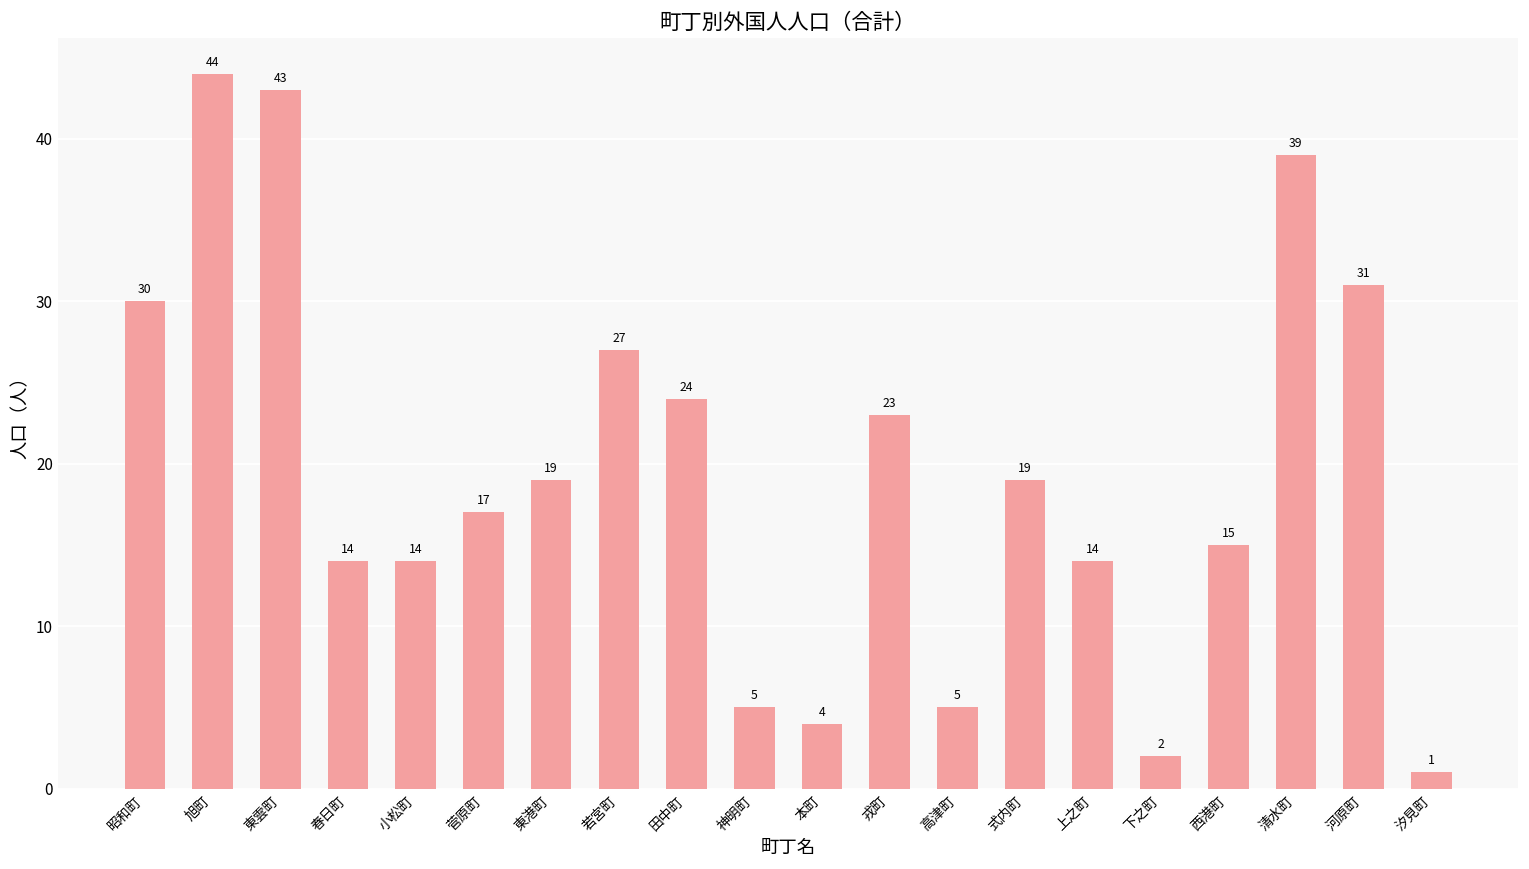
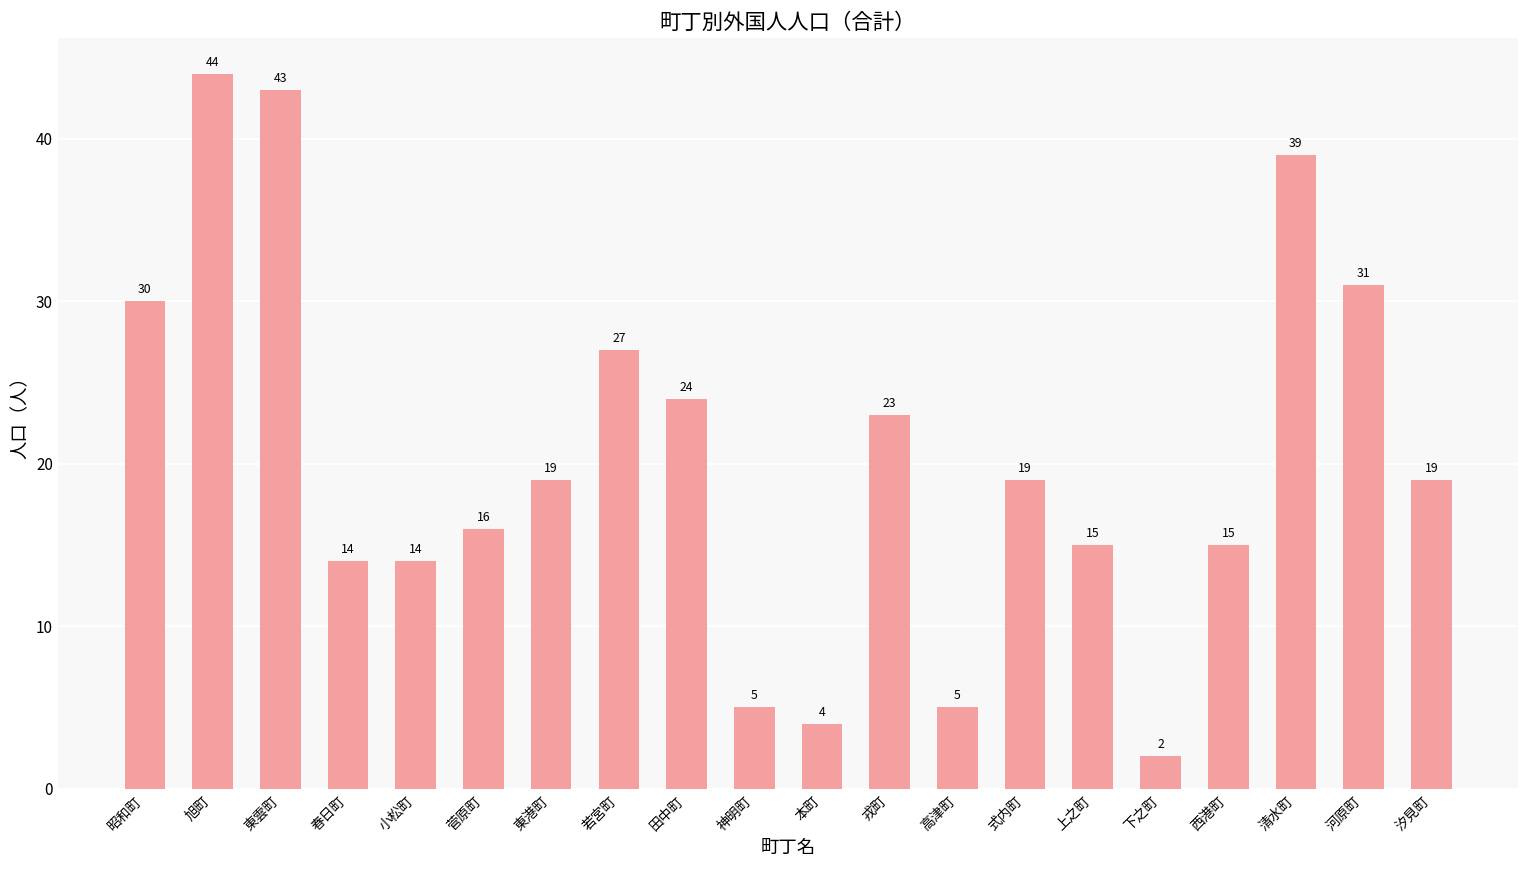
菅原町: 17 -> 16
上之町: 14 -> 15
汐見町: 1 -> 19
